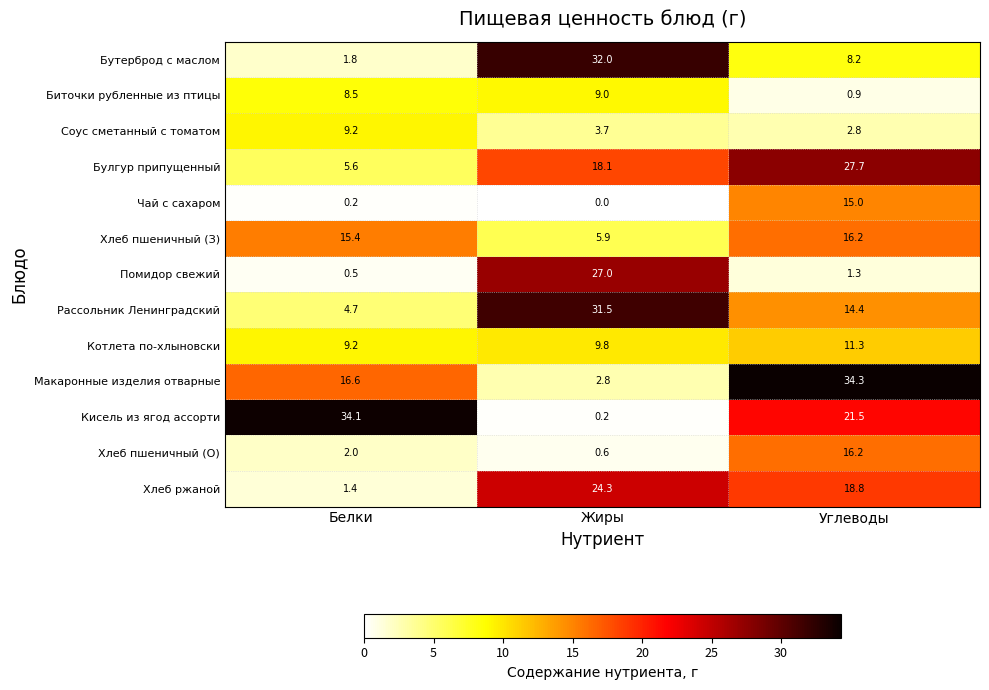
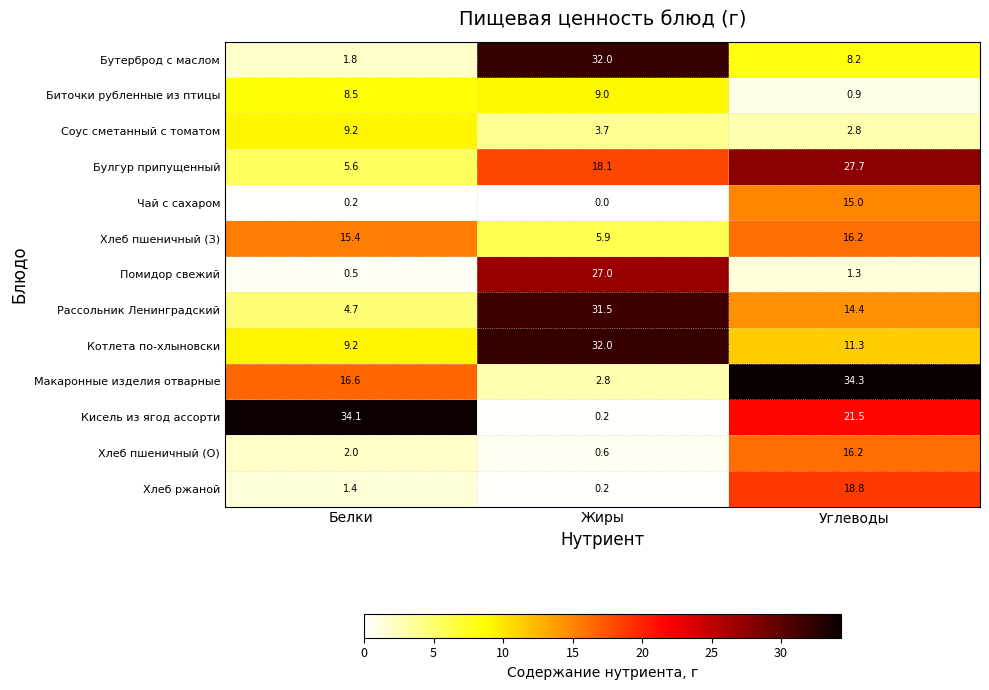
Котлета по-хлыновски, Жиры: 9.8 -> 32.0
Хлеб ржаной, Жиры: 24.3 -> 0.2
